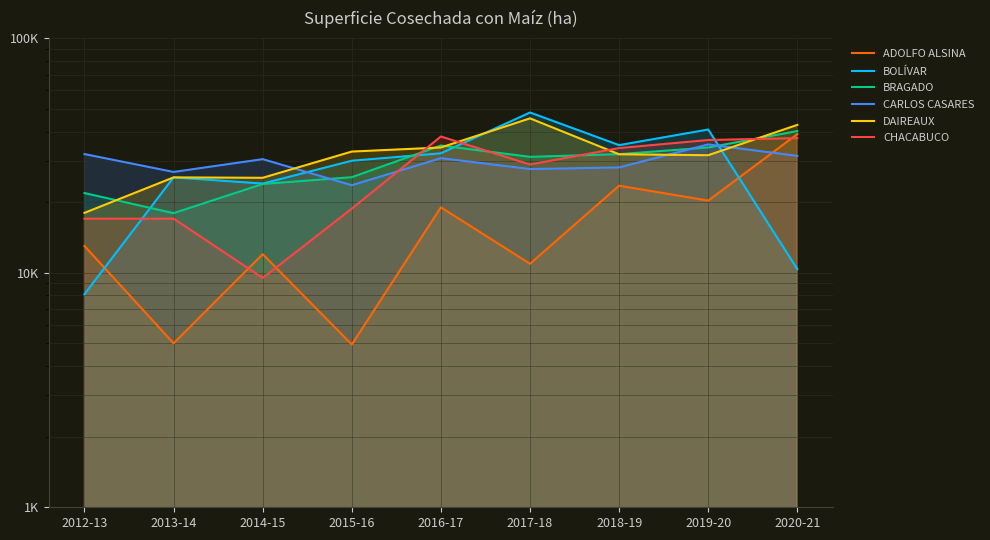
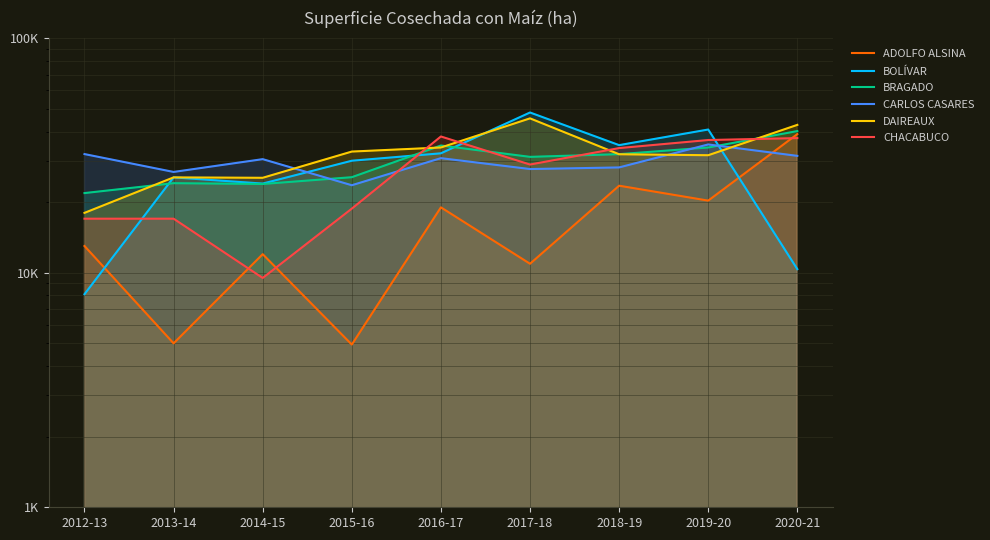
BRAGADO, 2013-14: 18000 -> 24000
